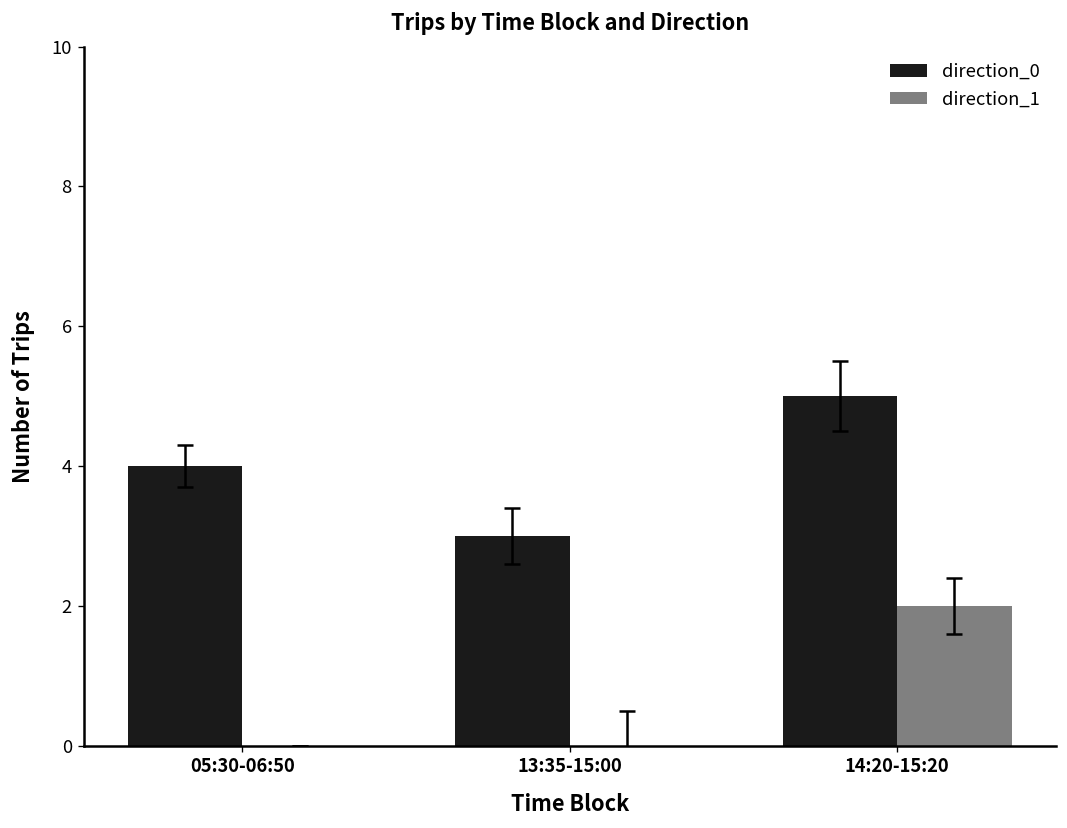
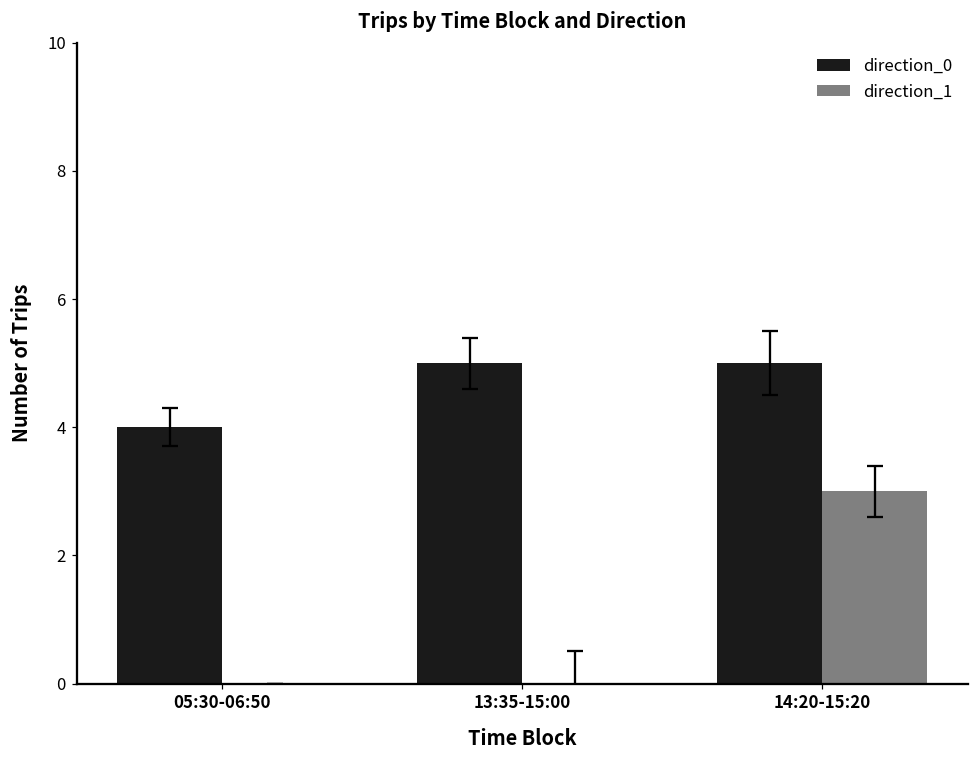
direction_0, 13:35-15:00: 3 -> 5
direction_1, 14:20-15:20: 2 -> 3
